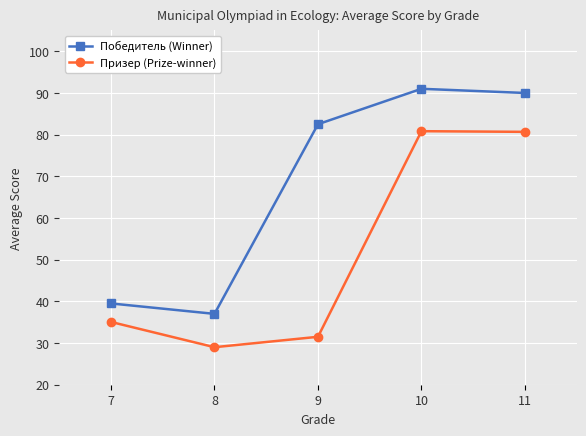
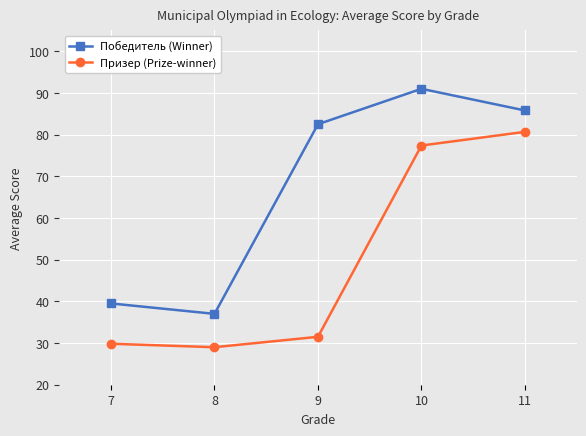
Призер (Prize-winner), 7: 35 -> 30
Призер (Prize-winner), 10: 81 -> 77
Победитель (Winner), 11: 90 -> 86
